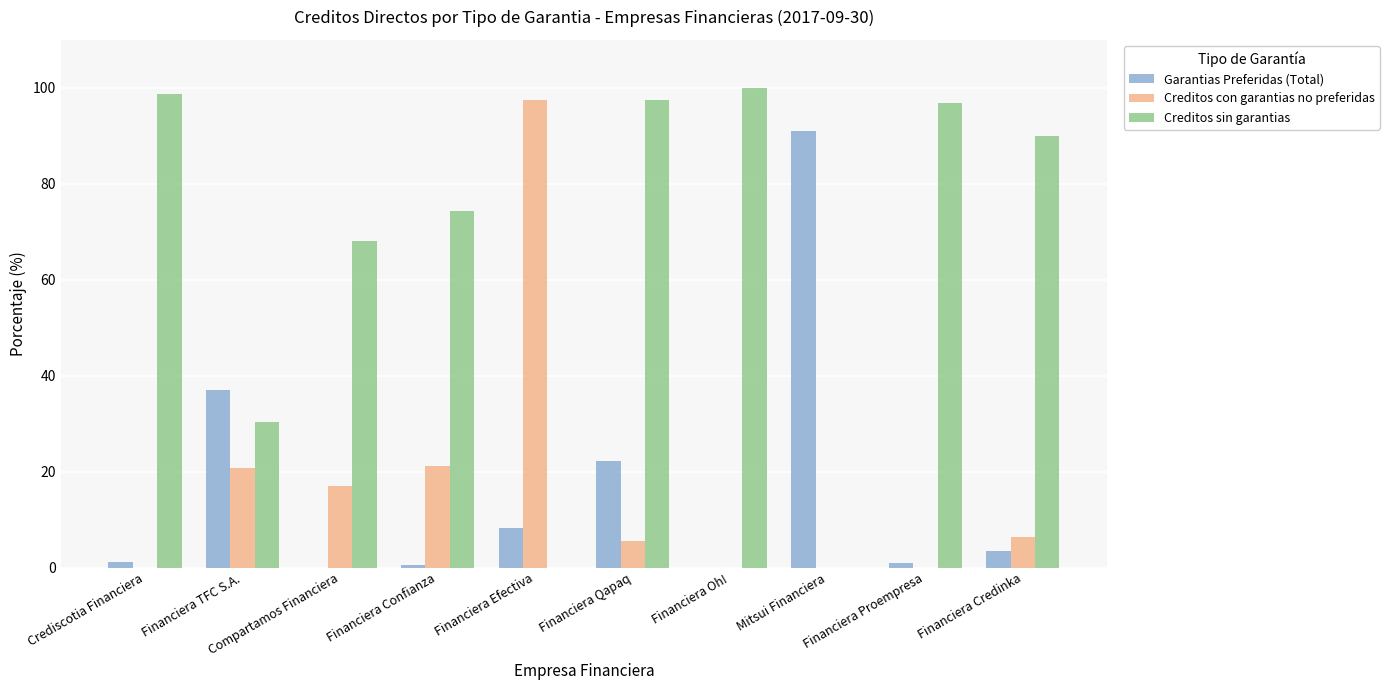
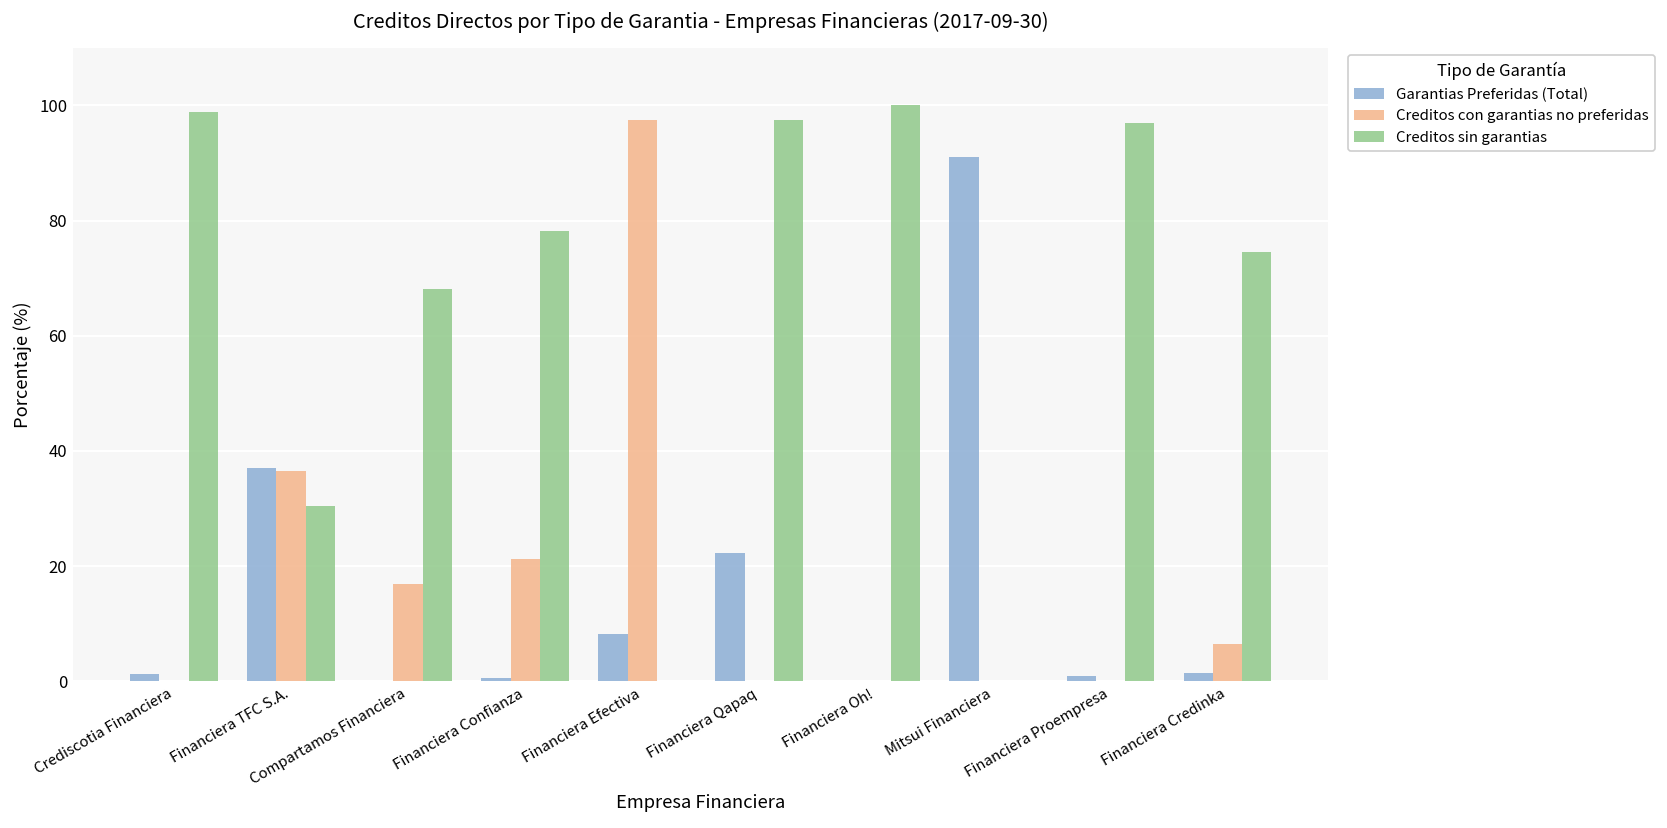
Creditos con garantias no preferidas, Financiera TFC S.A.: 21 -> 36
Creditos sin garantias, Financiera Confianza: 74 -> 78
Creditos con garantias no preferidas, Financiera Qapaq: 6 -> 0
Garantias Preferidas (Total), Financiera Credinka: 4 -> 2
Creditos sin garantias, Financiera Credinka: 90 -> 75
